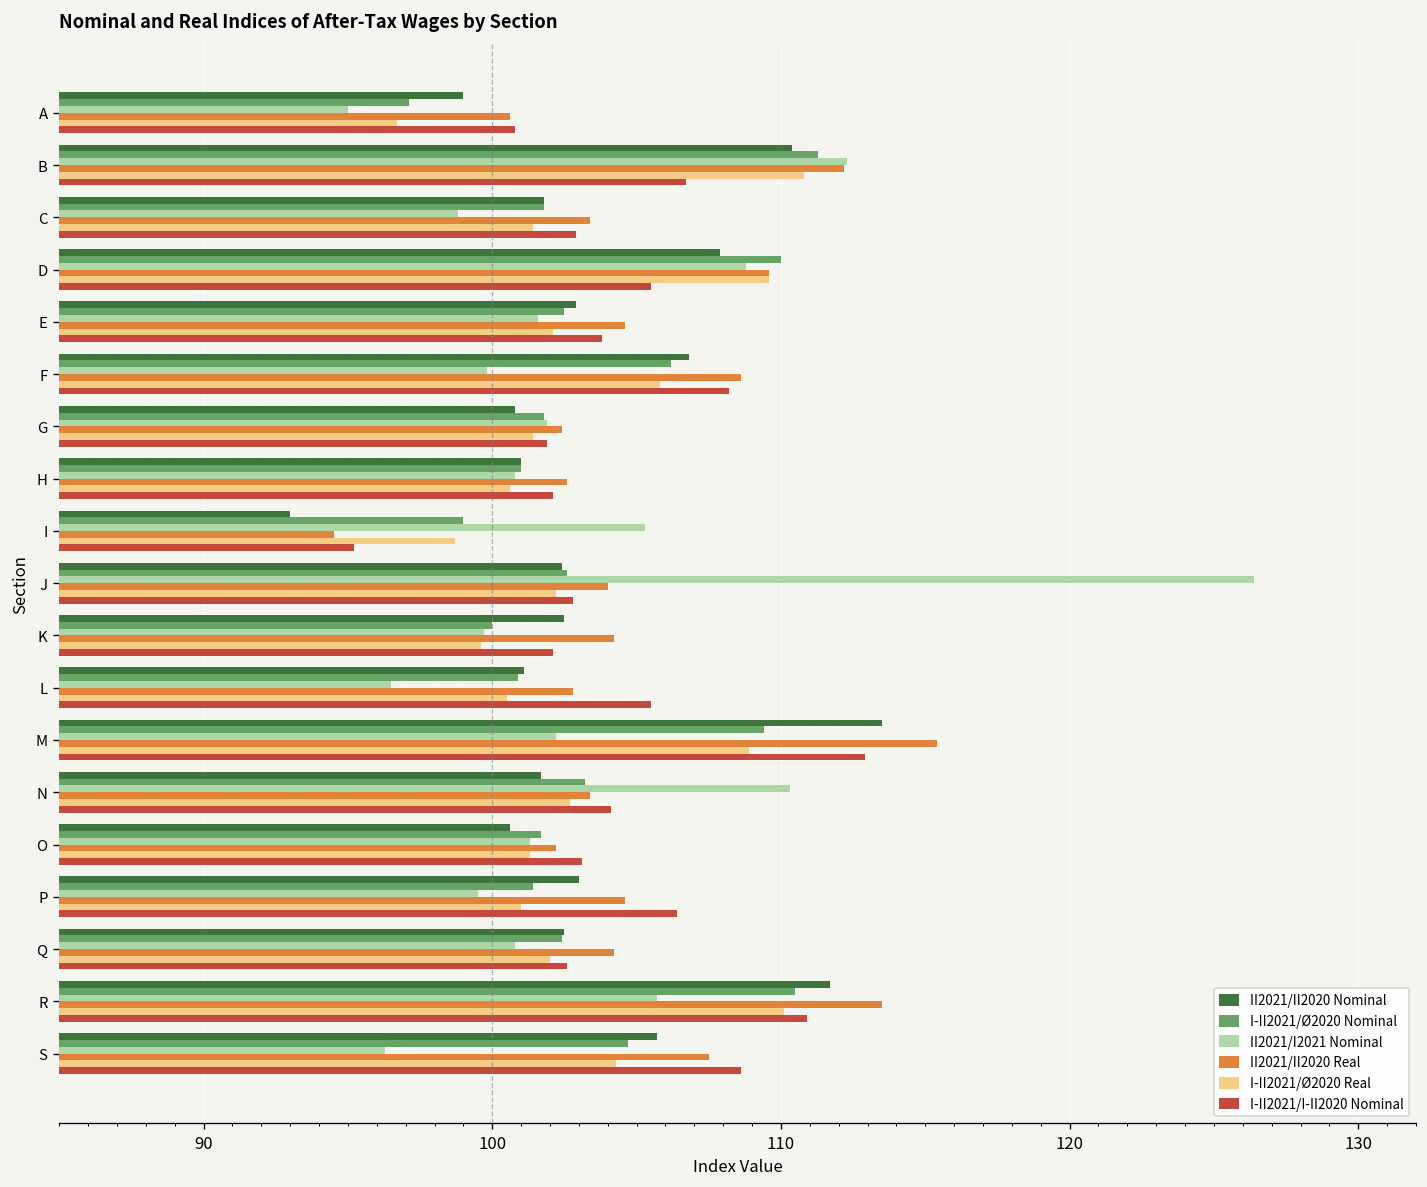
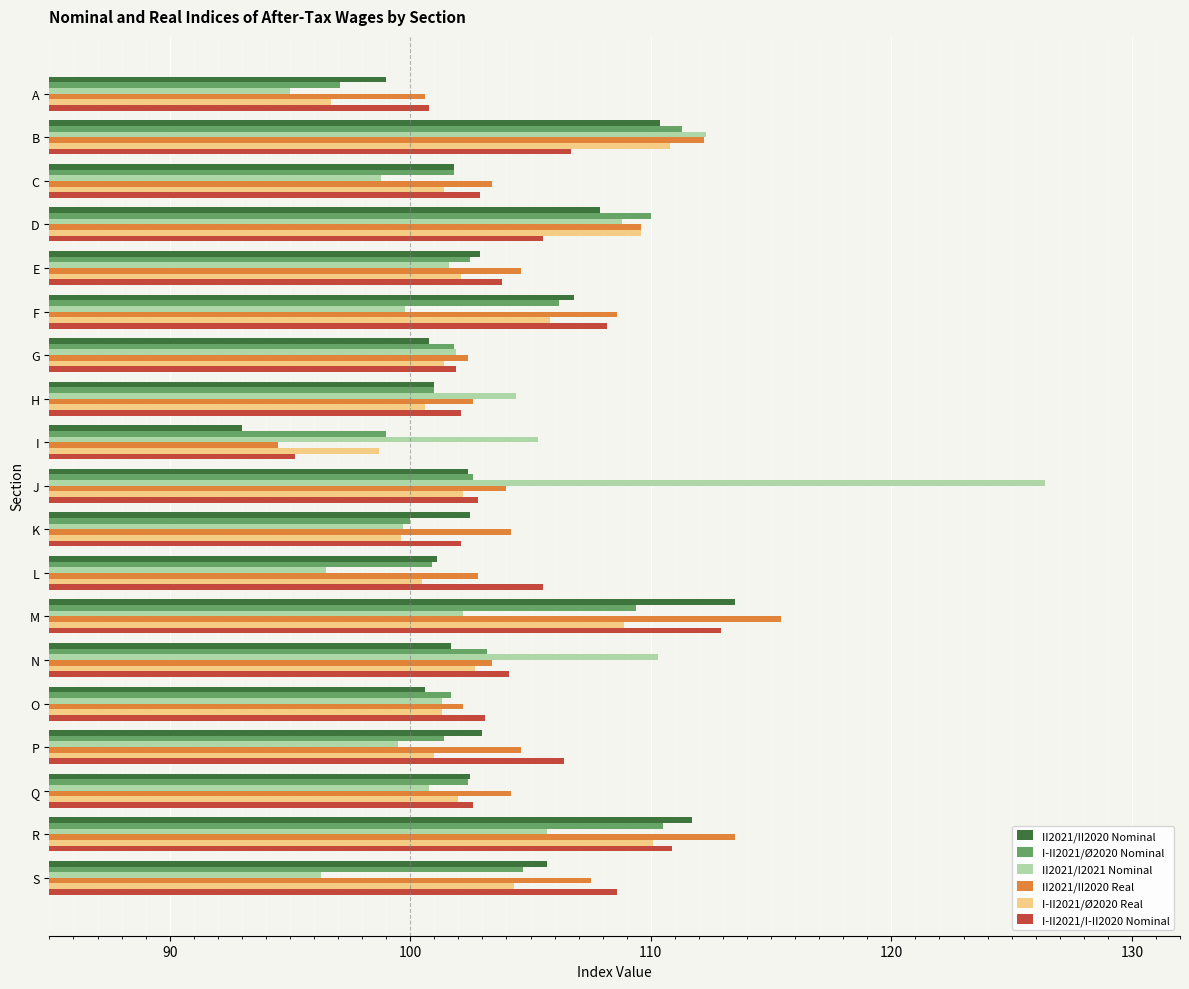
II2021/I2021 Nominal, H: 100.8 -> 104.4
